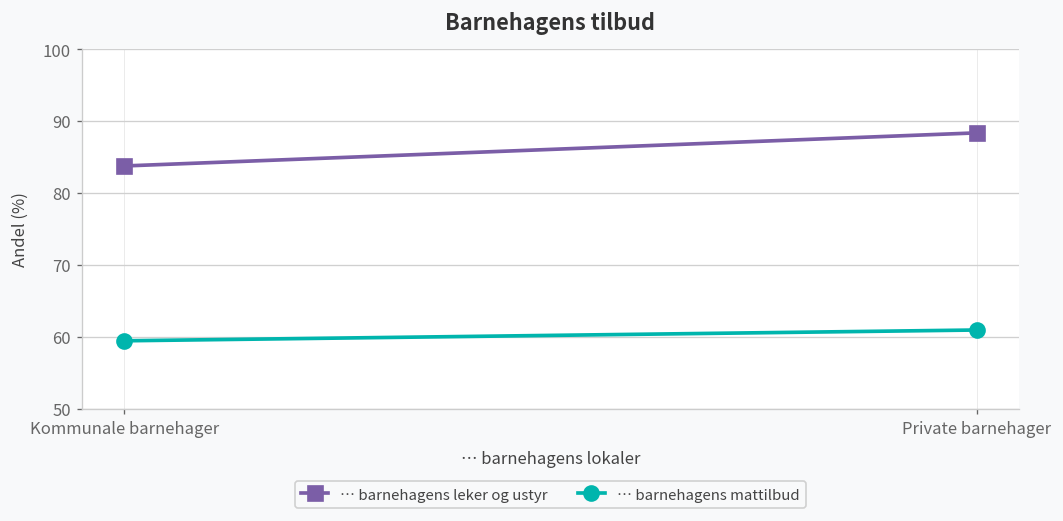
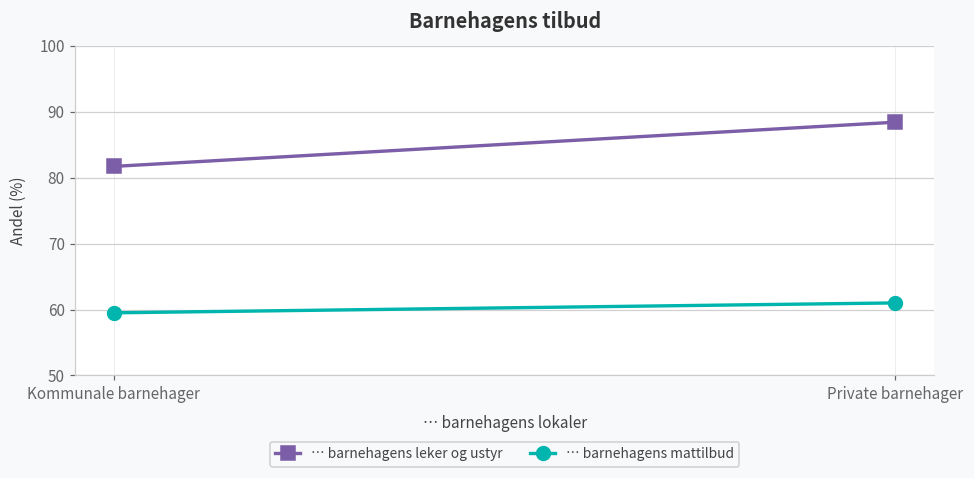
… barnehagens leker og ustyr, Kommunale barnehager: 84 -> 82
